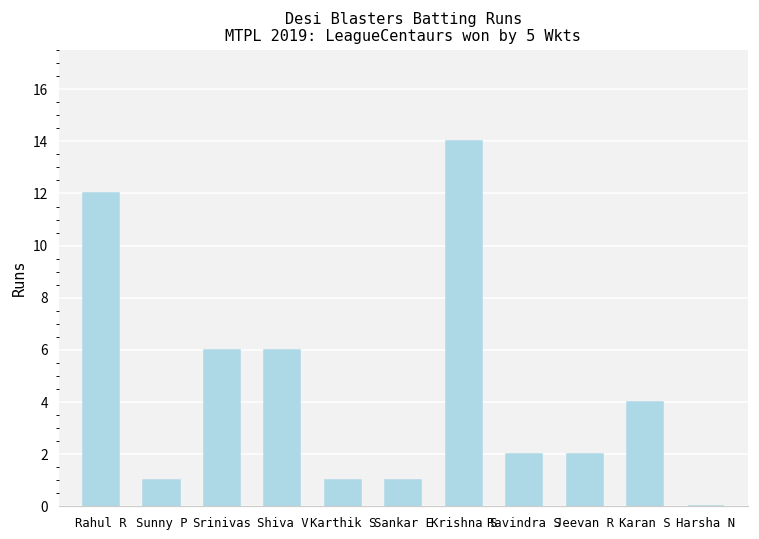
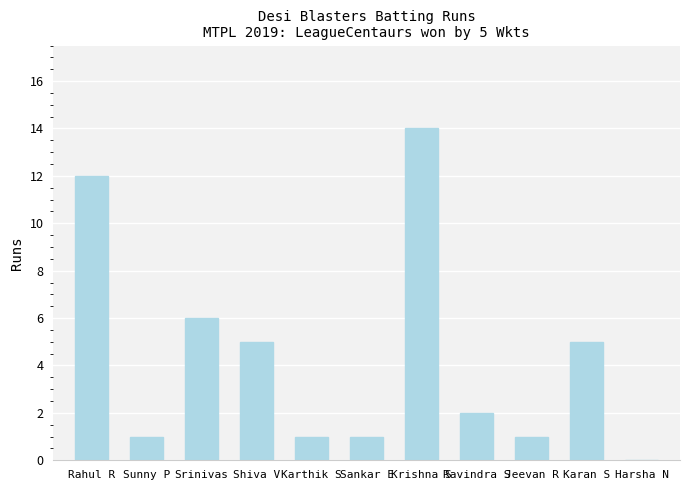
Shiva V: 6 -> 5
Jeevan R: 2 -> 1
Karan S: 4 -> 5
